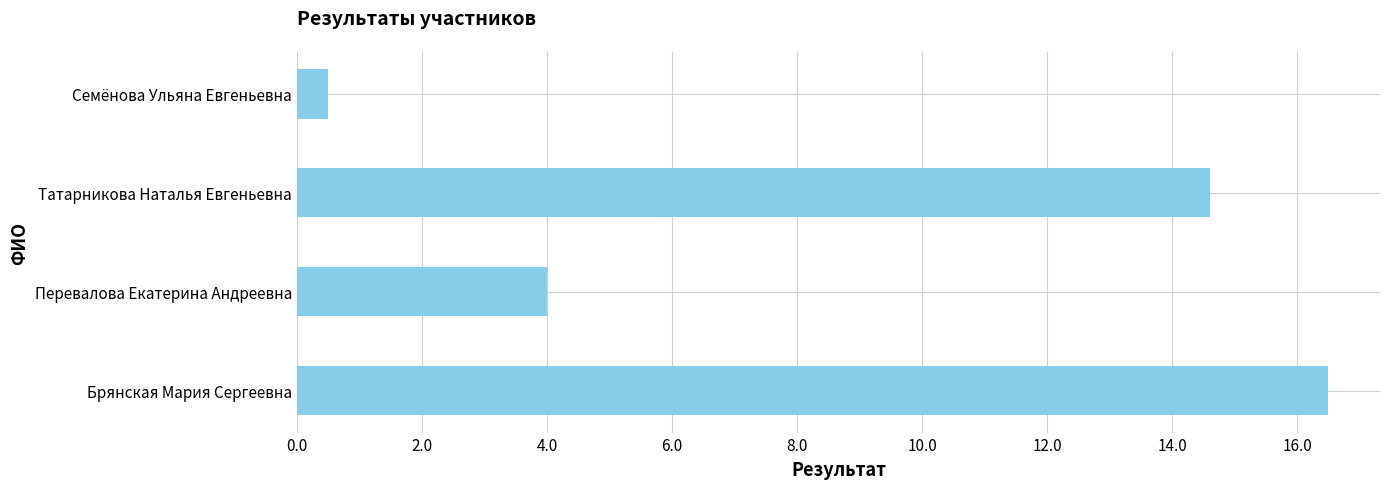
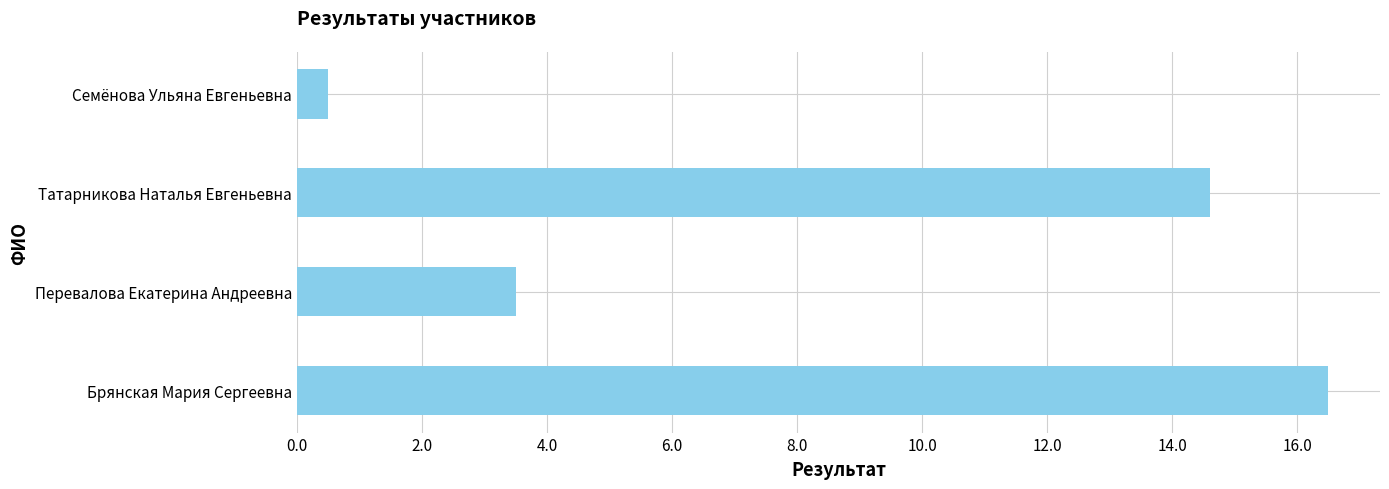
Перевалова Екатерина Андреевна: 4.0 -> 3.5
